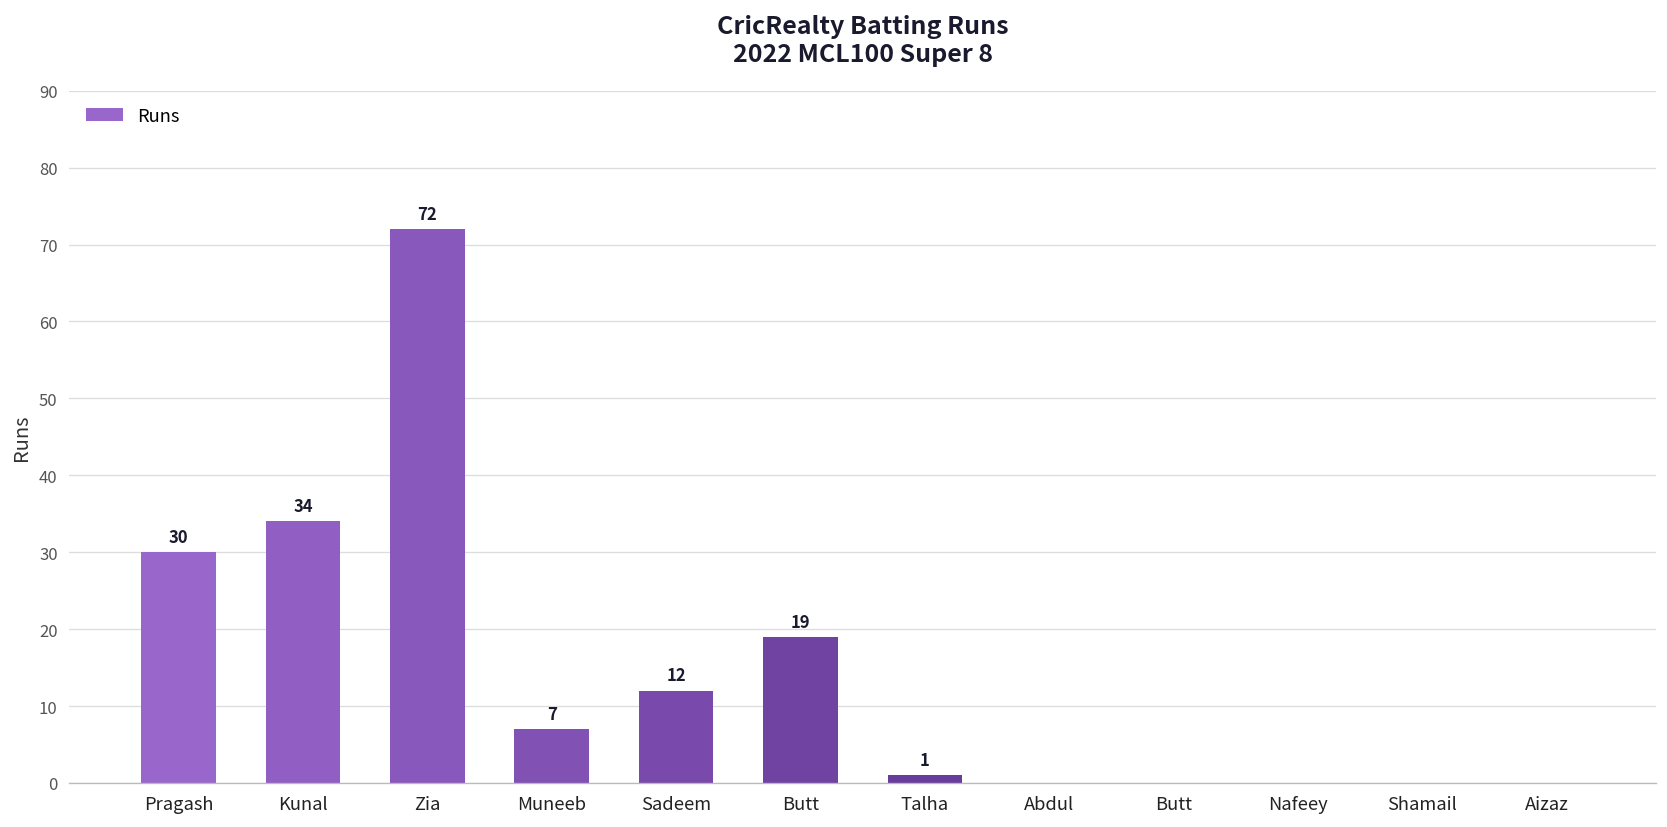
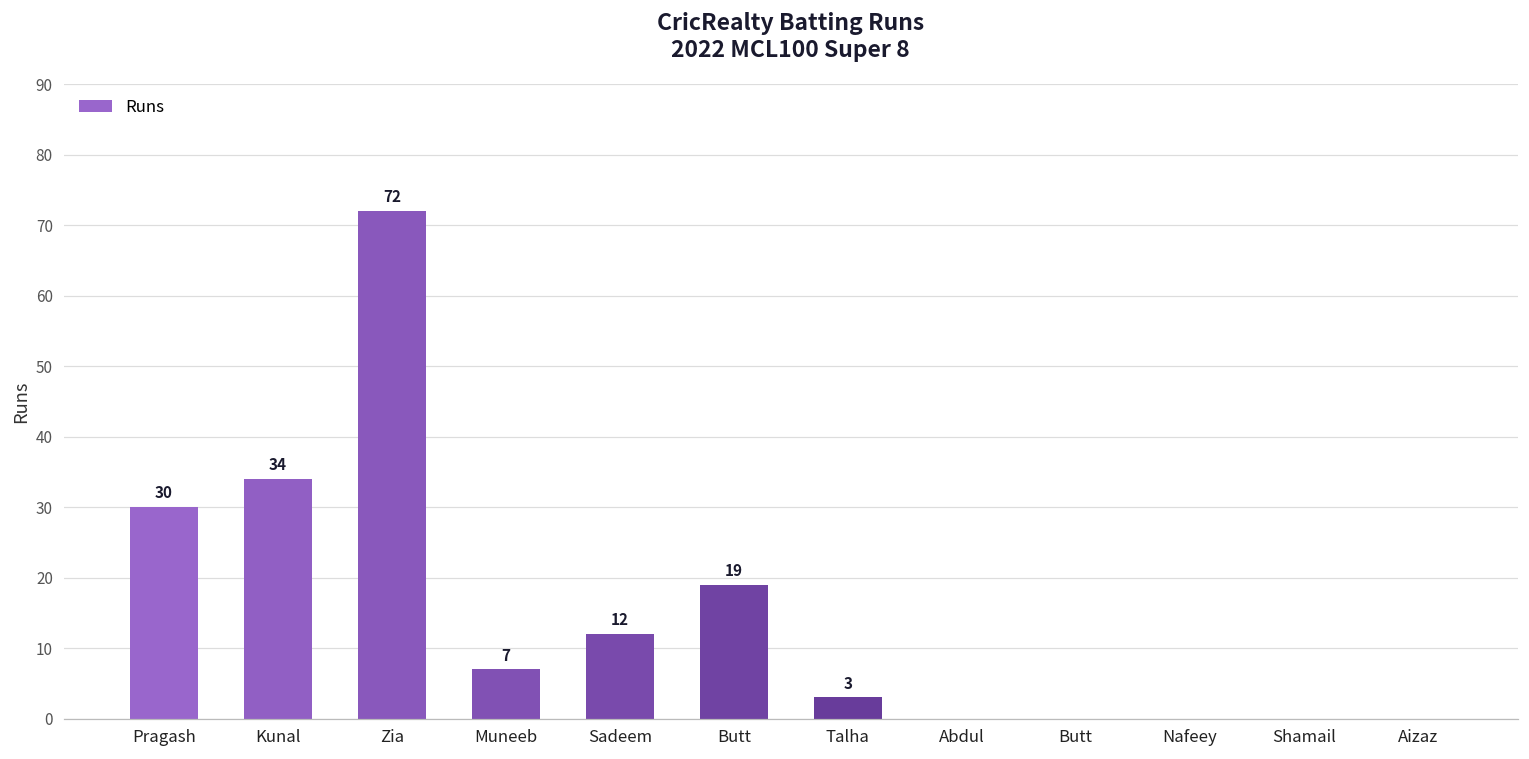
Talha: 1 -> 3
